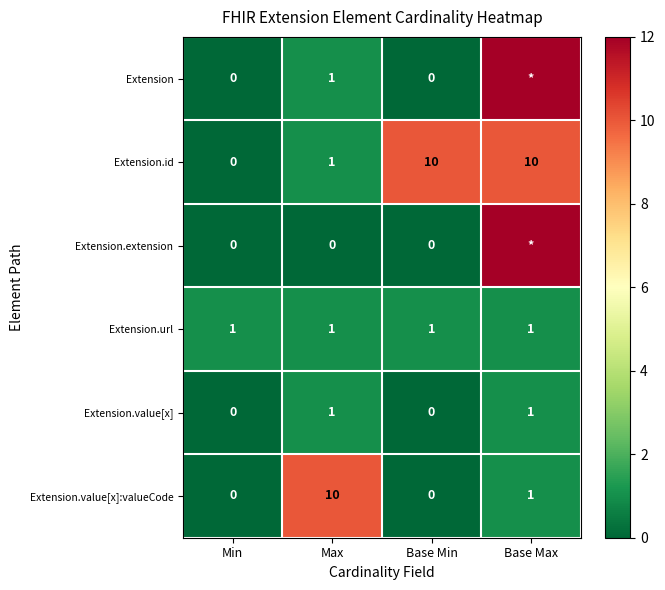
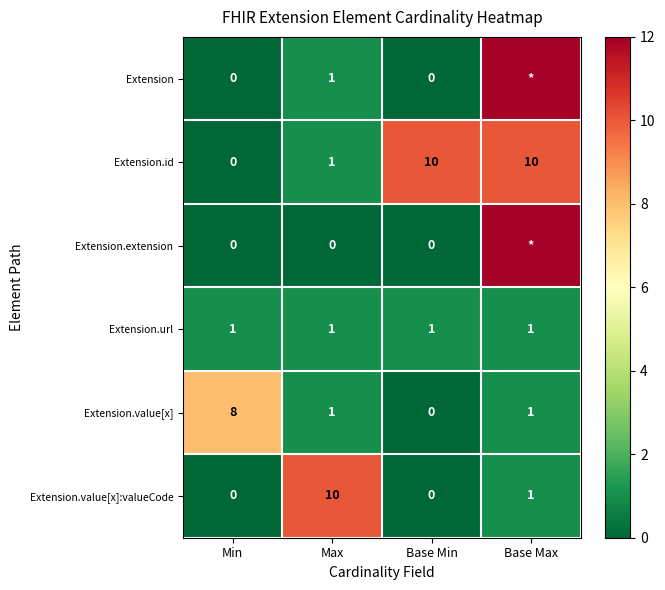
Extension.value[x], Min: 0 -> 8
